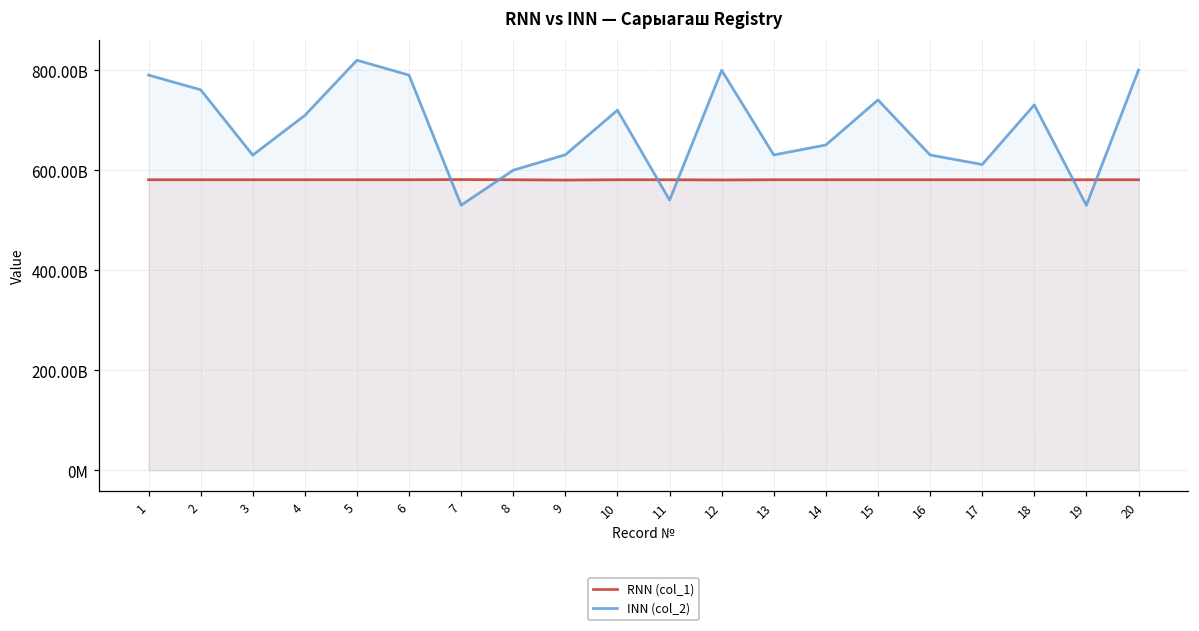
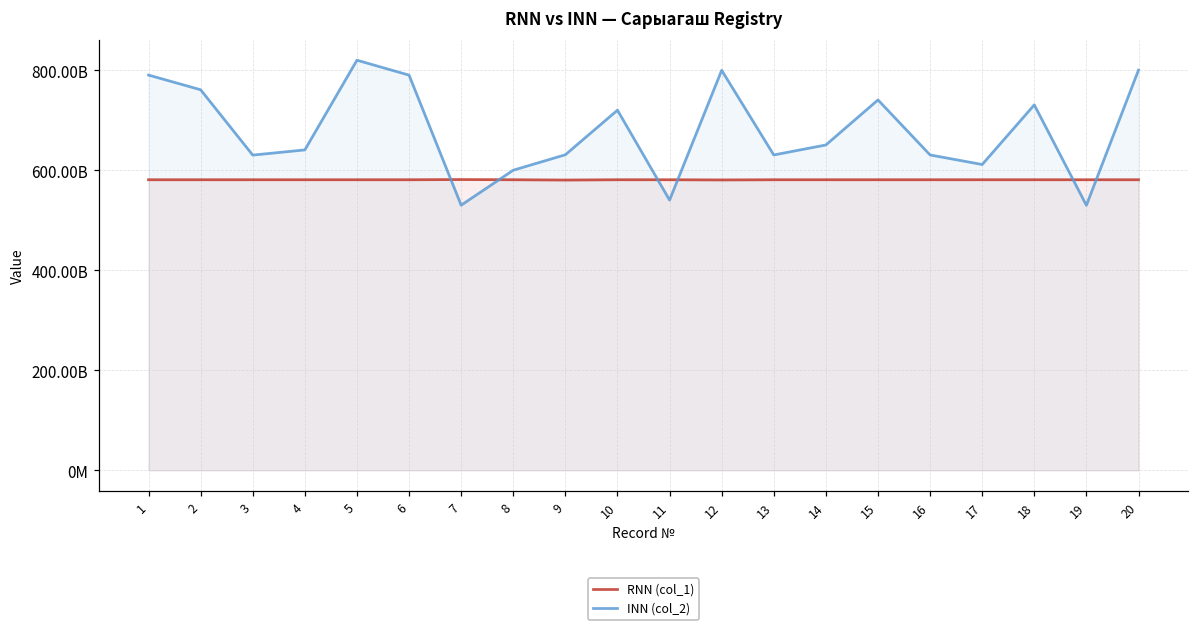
INN (col_2), 4: 710000000000 -> 640000000000
